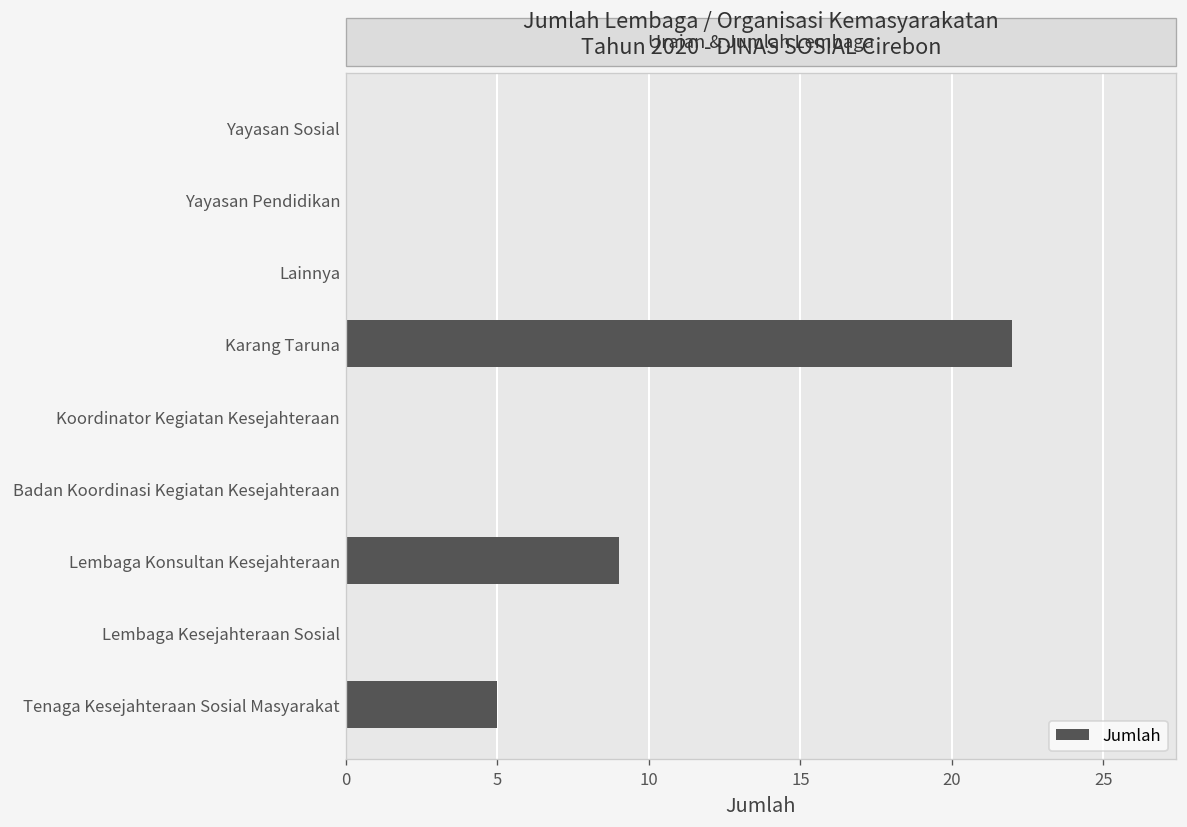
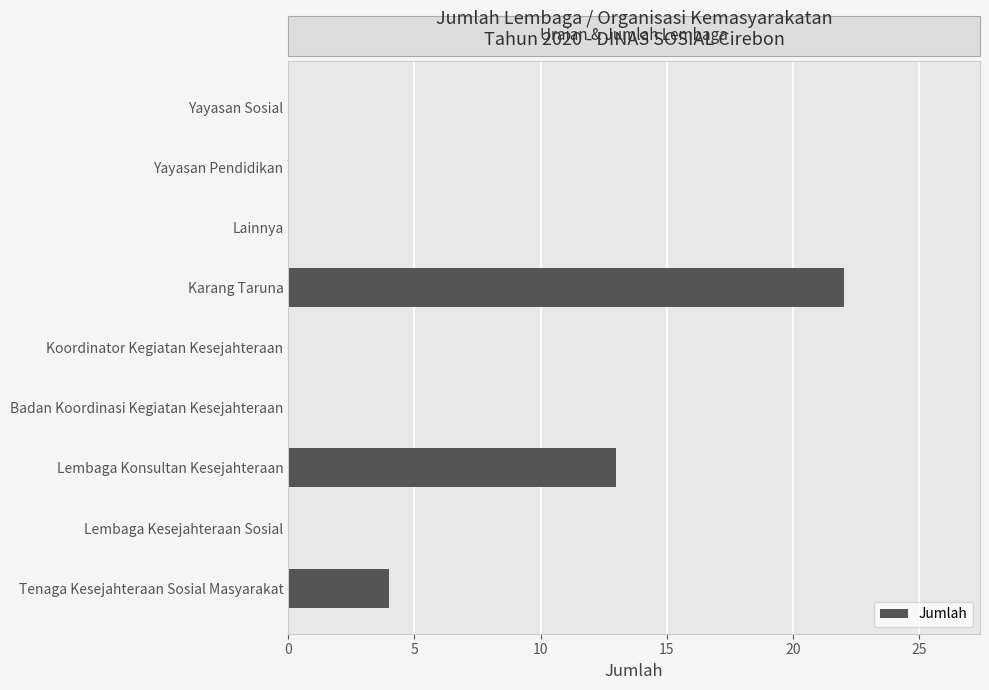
Lembaga Konsultan Kesejahteraan: 9 -> 13
Tenaga Kesejahteraan Sosial Masyarakat: 5 -> 4
